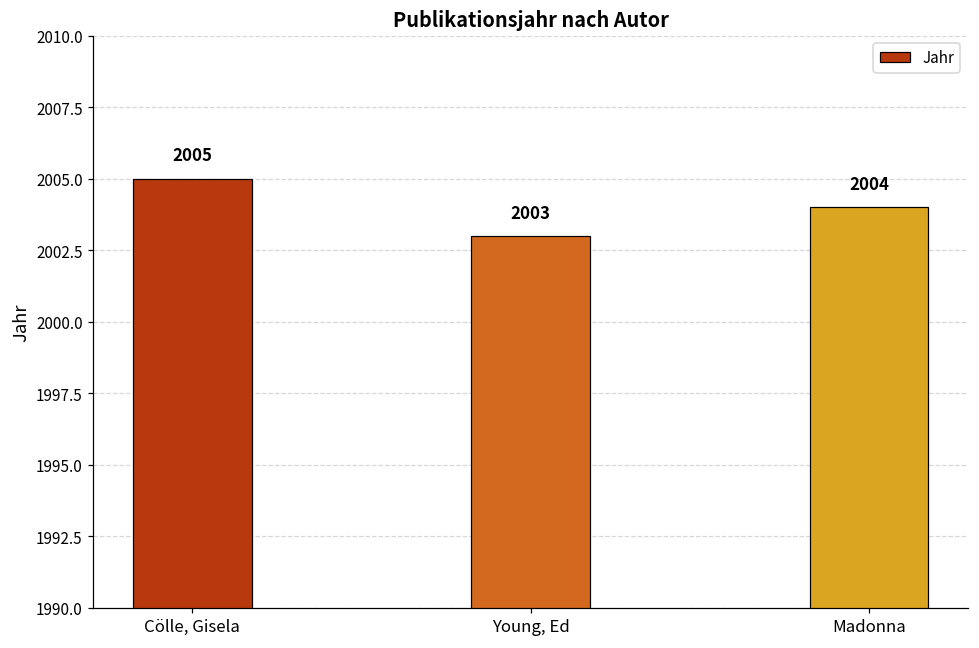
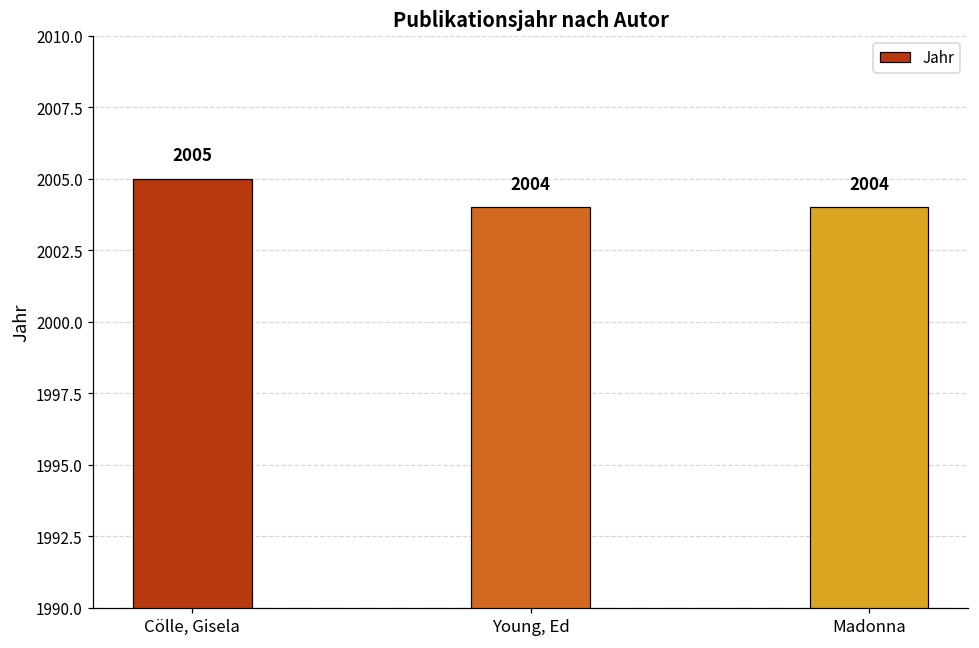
Young, Ed: 2003 -> 2004
